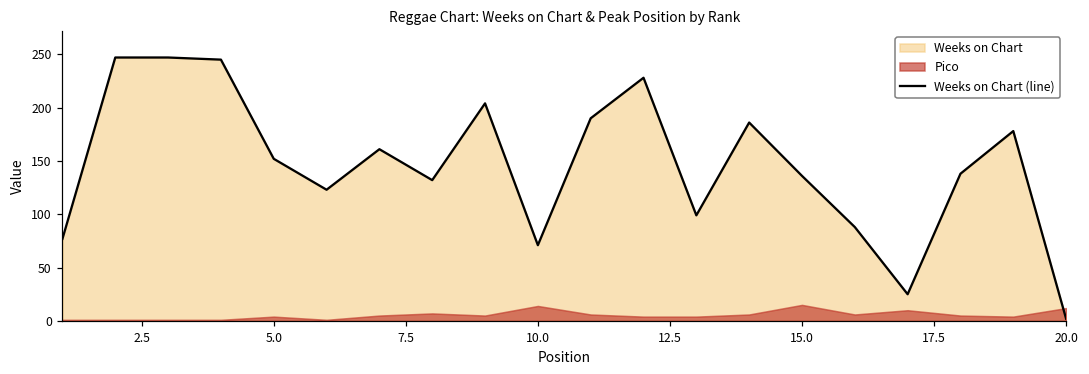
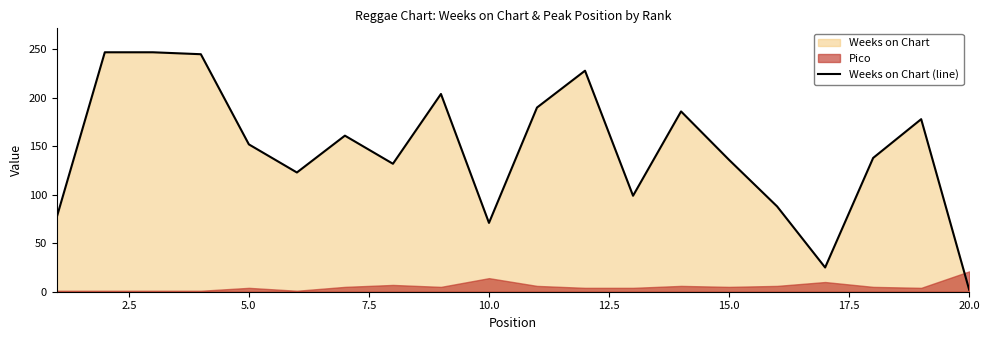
Pico, 15.0: 20 -> 10
Pico, 20.0: 10 -> 20
